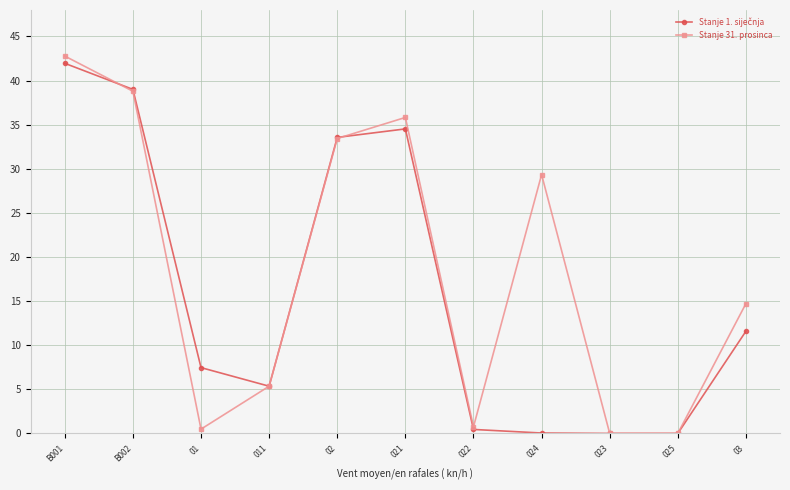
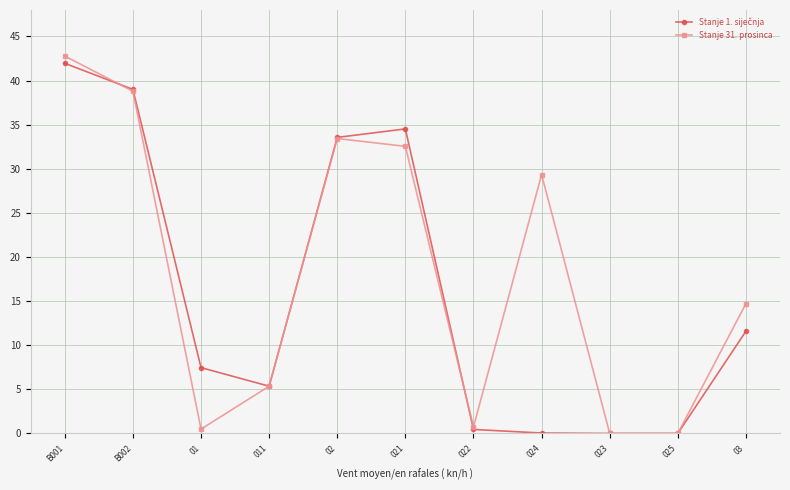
Stanje 31. prosinca, 021: 36 -> 33
